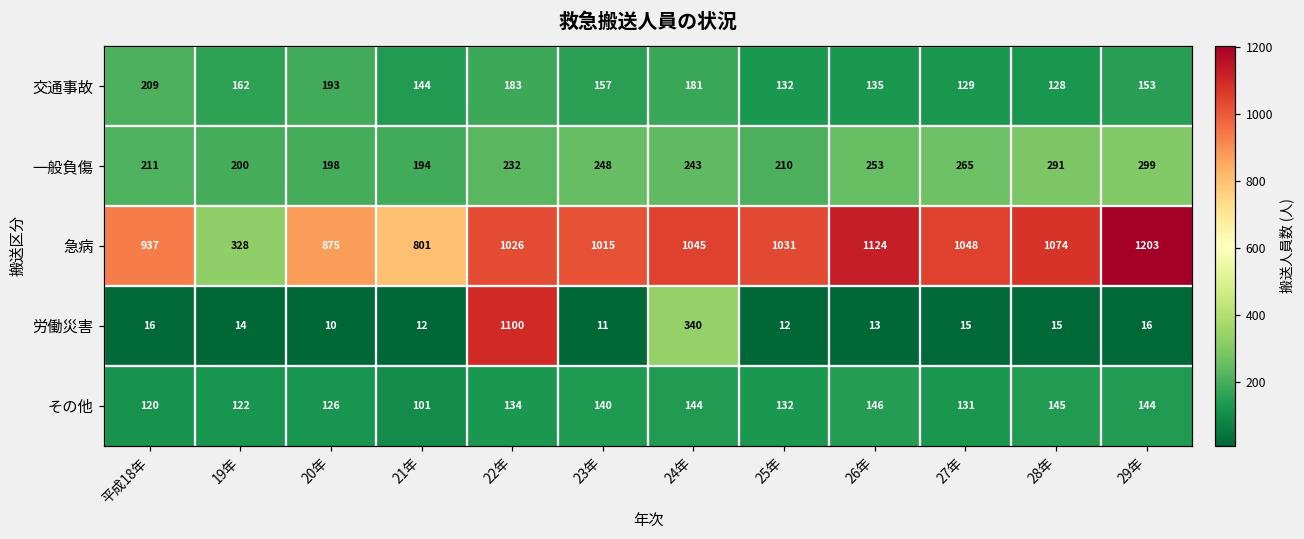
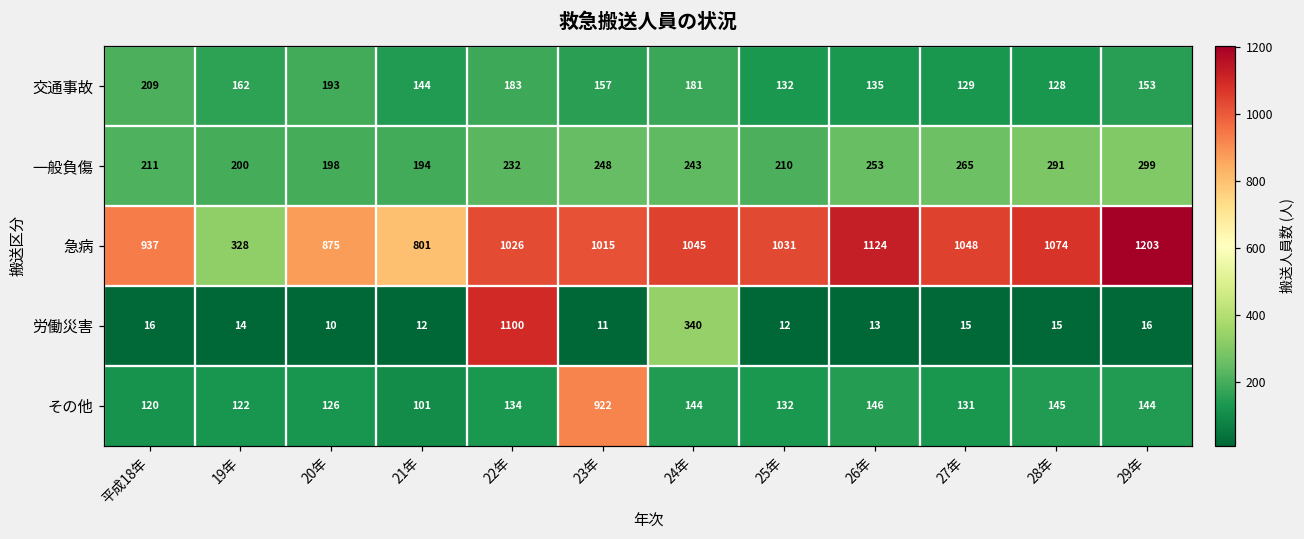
その他, 23年: 140 -> 922
